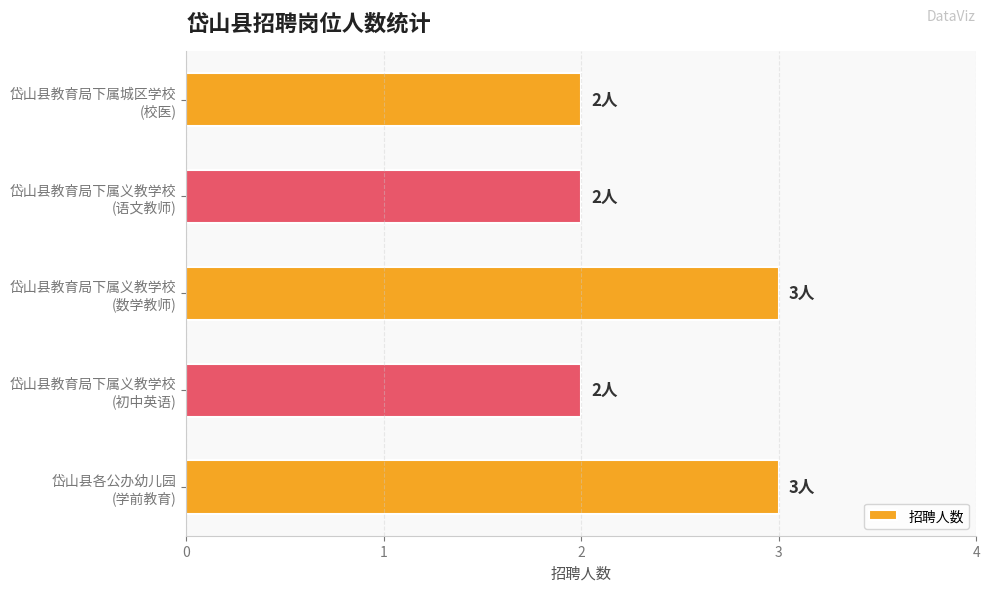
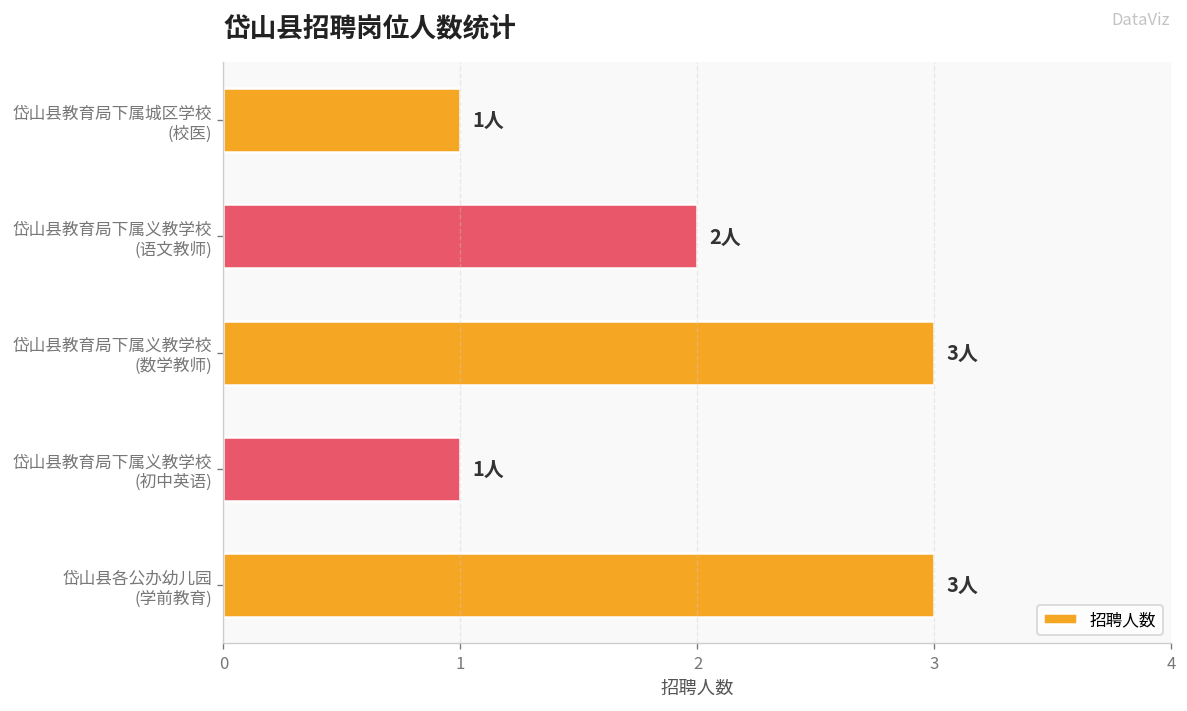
岱山县教育局下属城区学校 (校医): 2人 -> 1人
岱山县教育局下属义教学校 (初中英语): 2人 -> 1人
